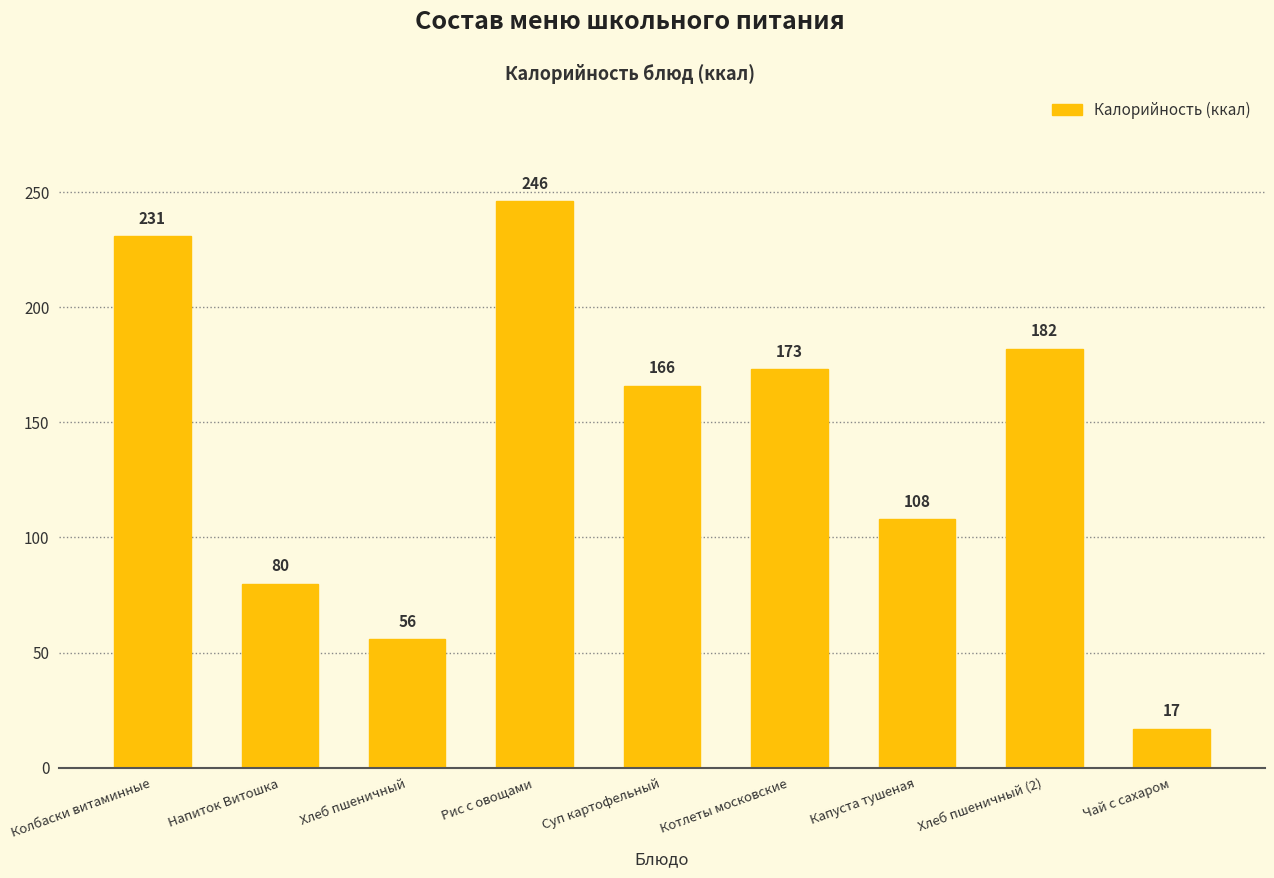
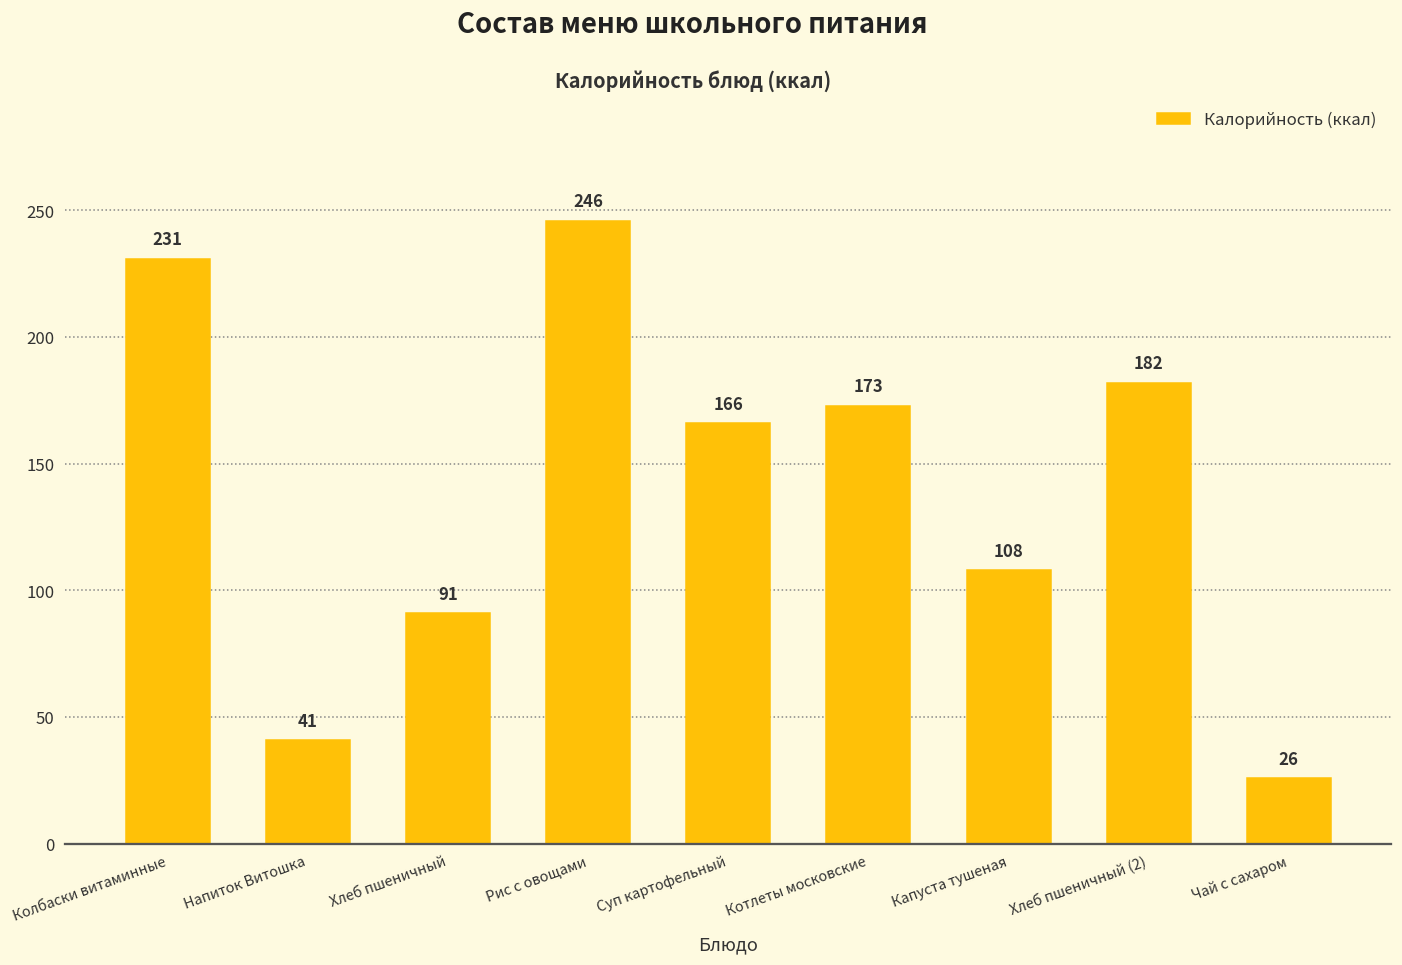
Напиток Витошка: 80 -> 41
Хлеб пшеничный: 56 -> 91
Чай с сахаром: 17 -> 26
